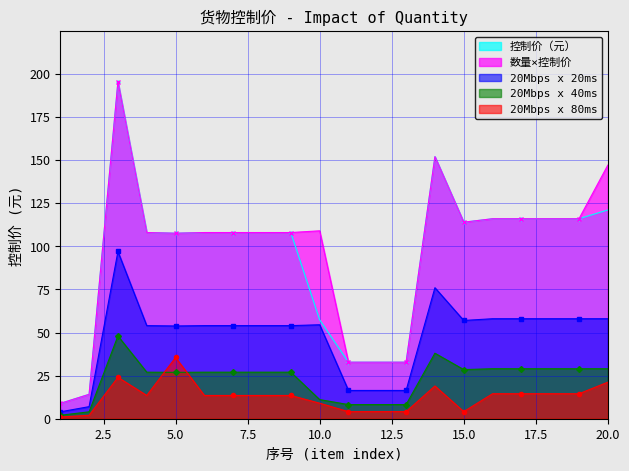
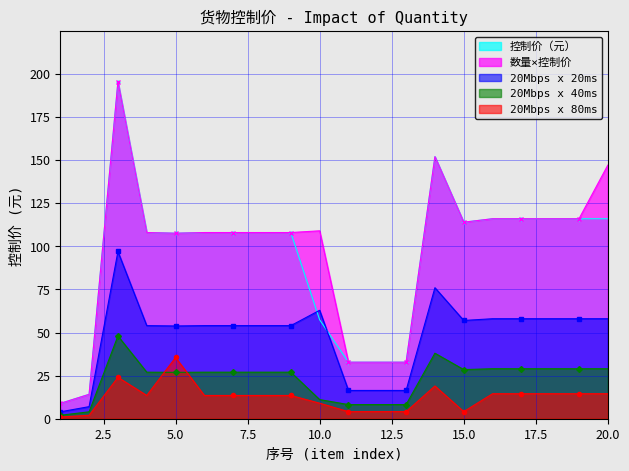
20Mbps x 20ms, 10.0: 55 -> 63
控制价（元）, 20.0: 121 -> 116
20Mbps x 80ms, 20.0: 21 -> 15
